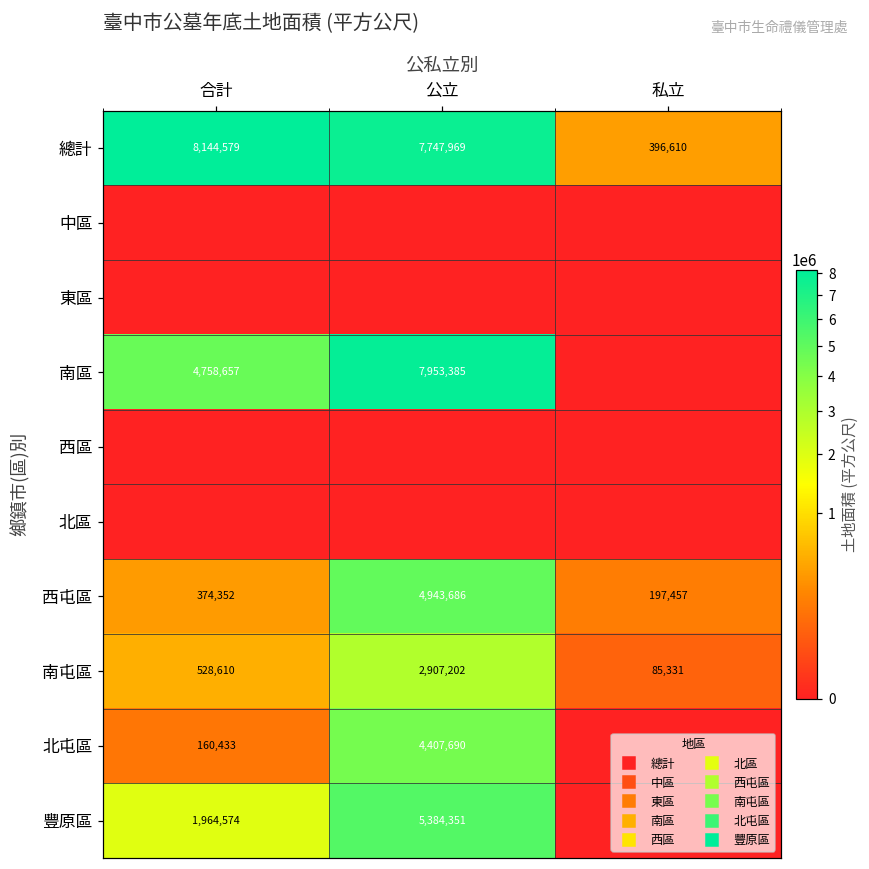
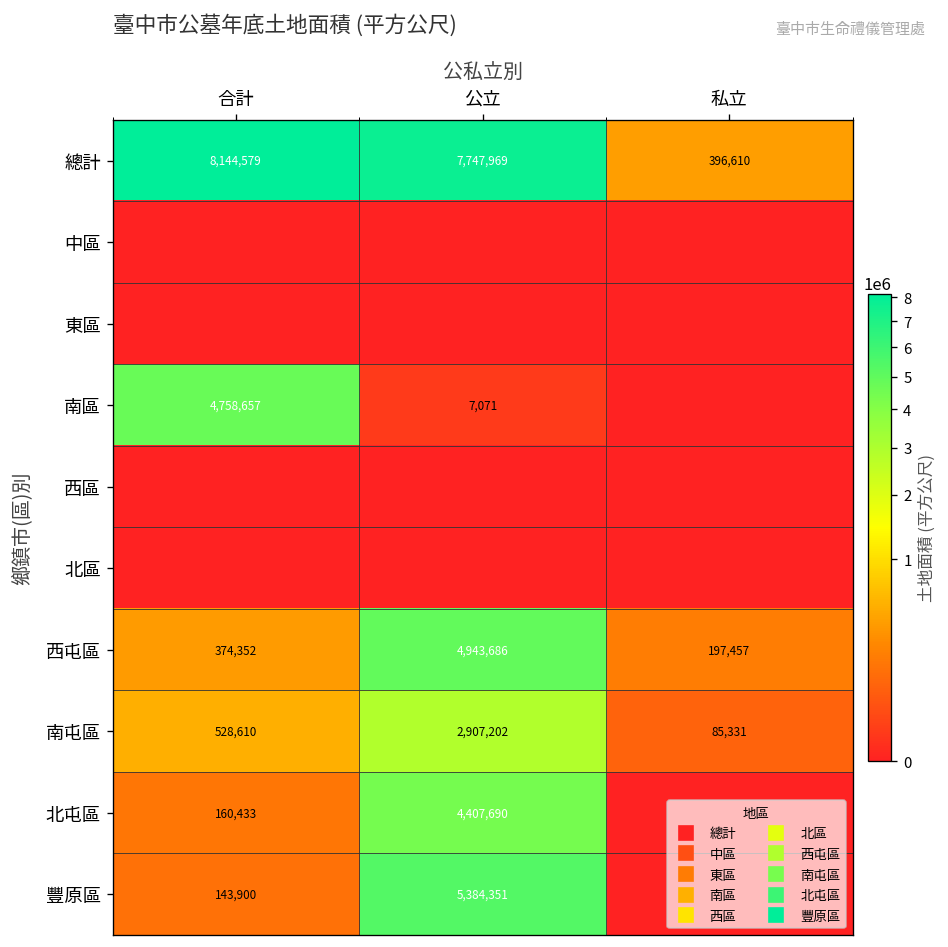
南區, 公立: 7,953,385 -> 7,071
豐原區, 合計: 1,964,574 -> 143,900
